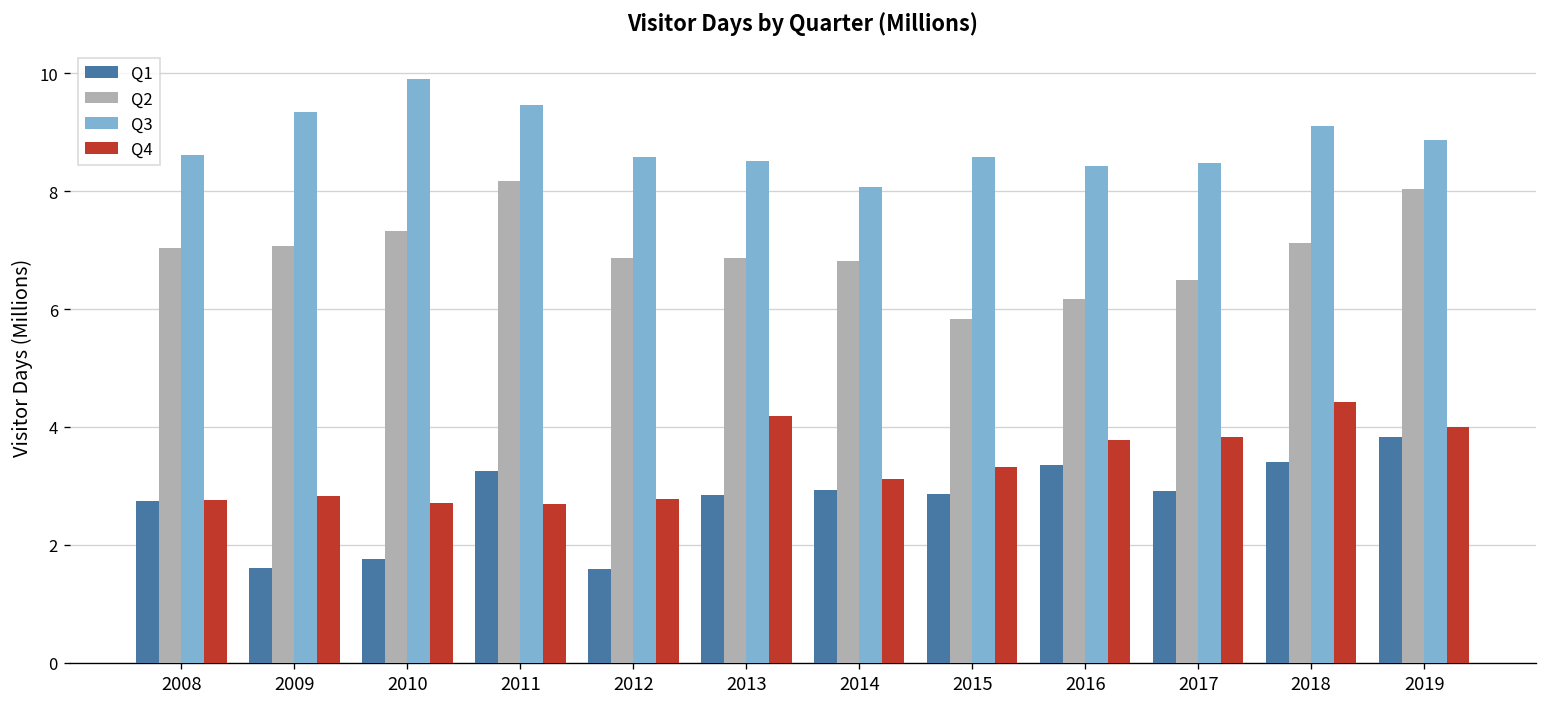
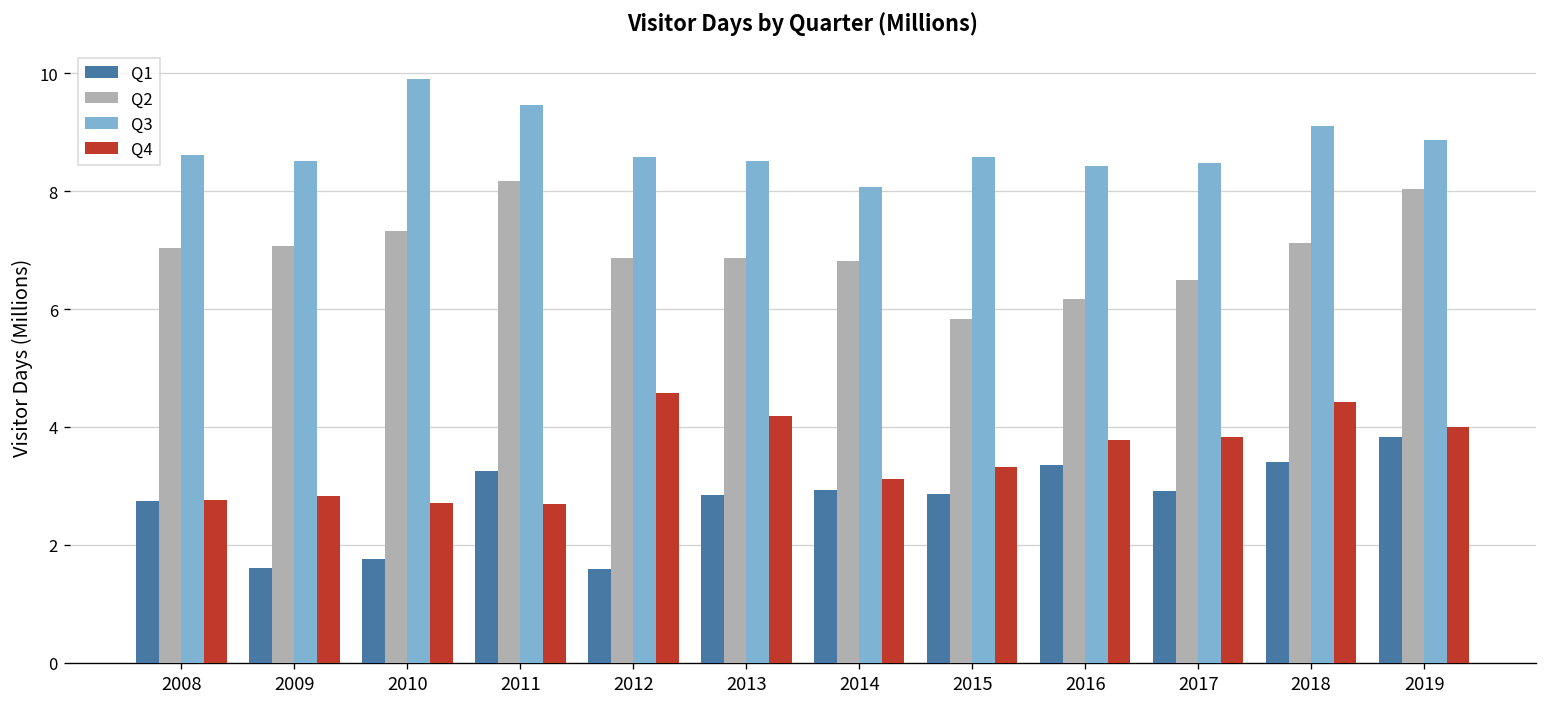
Q3, 2009: 9.3 -> 8.5
Q4, 2012: 2.8 -> 4.6
